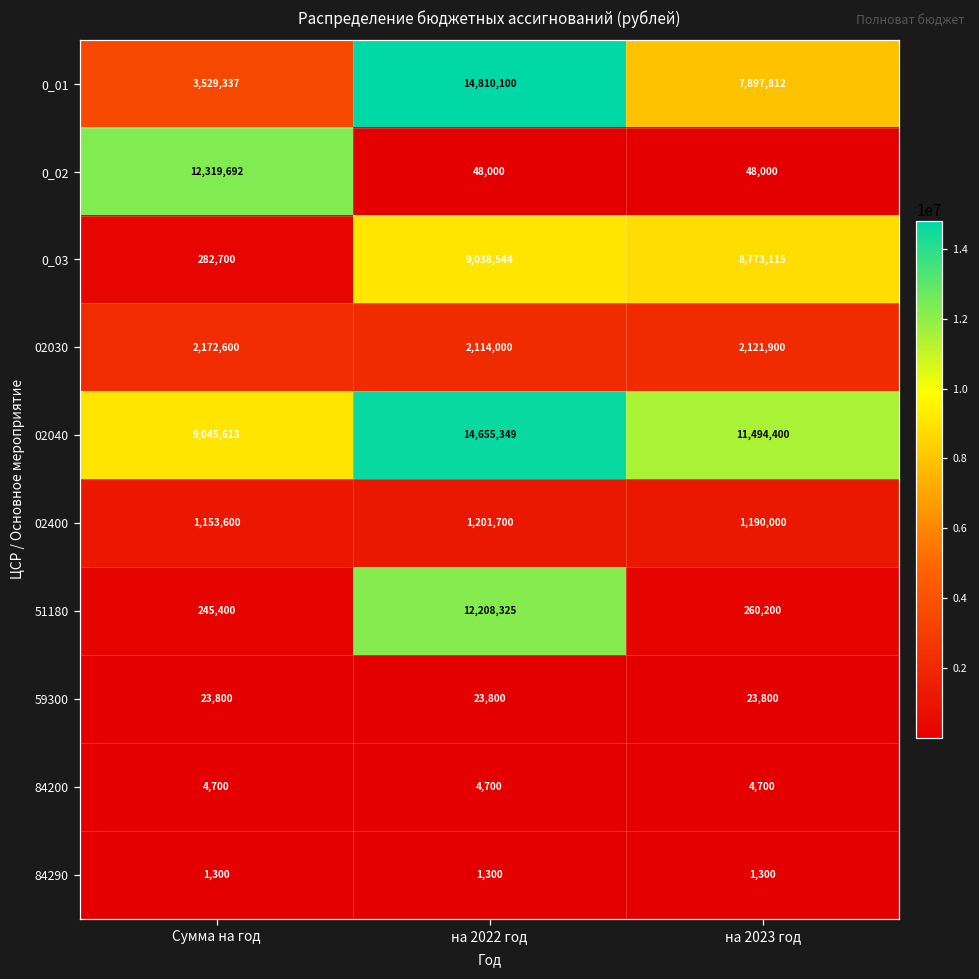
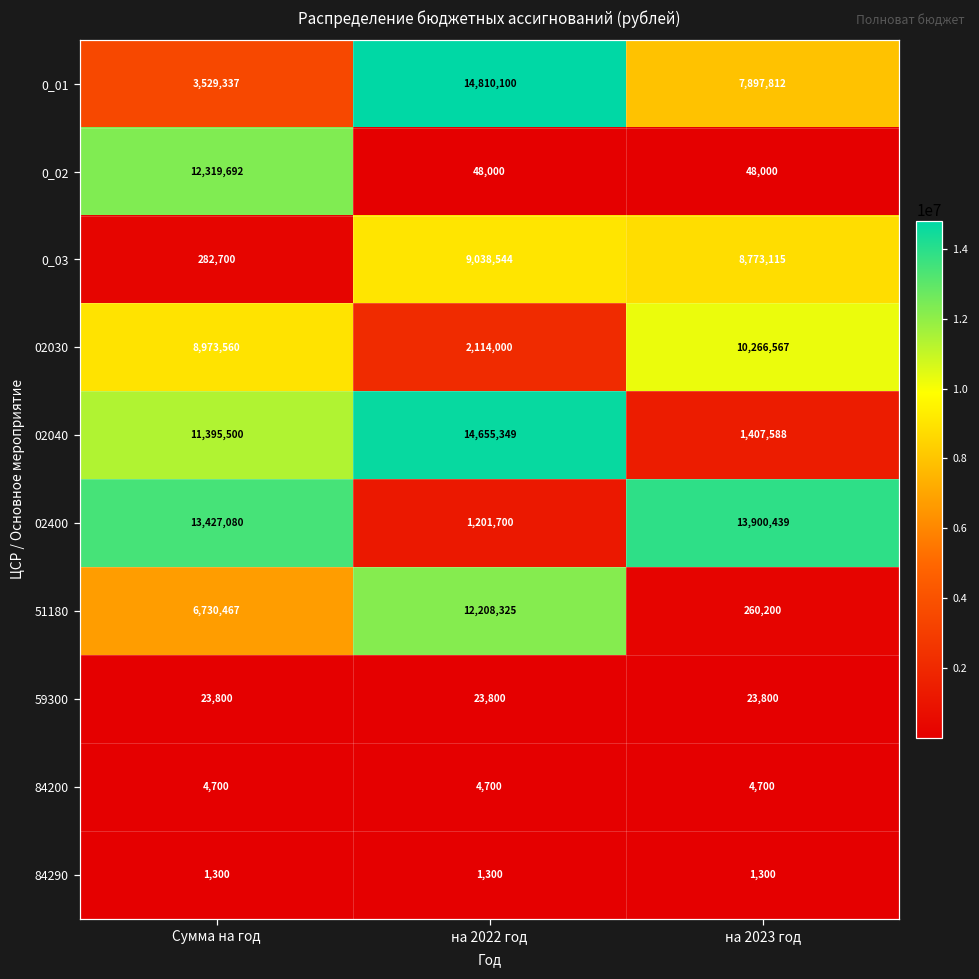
02030, Сумма на год: 2,172,600 -> 8,973,560
02030, на 2023 год: 2,121,900 -> 10,266,567
02040, Сумма на год: 9,045,613 -> 11,395,500
02040, на 2023 год: 11,494,400 -> 1,407,588
02400, Сумма на год: 1,153,600 -> 13,427,080
02400, на 2023 год: 1,190,000 -> 13,900,439
51180, Сумма на год: 245,400 -> 6,730,467
